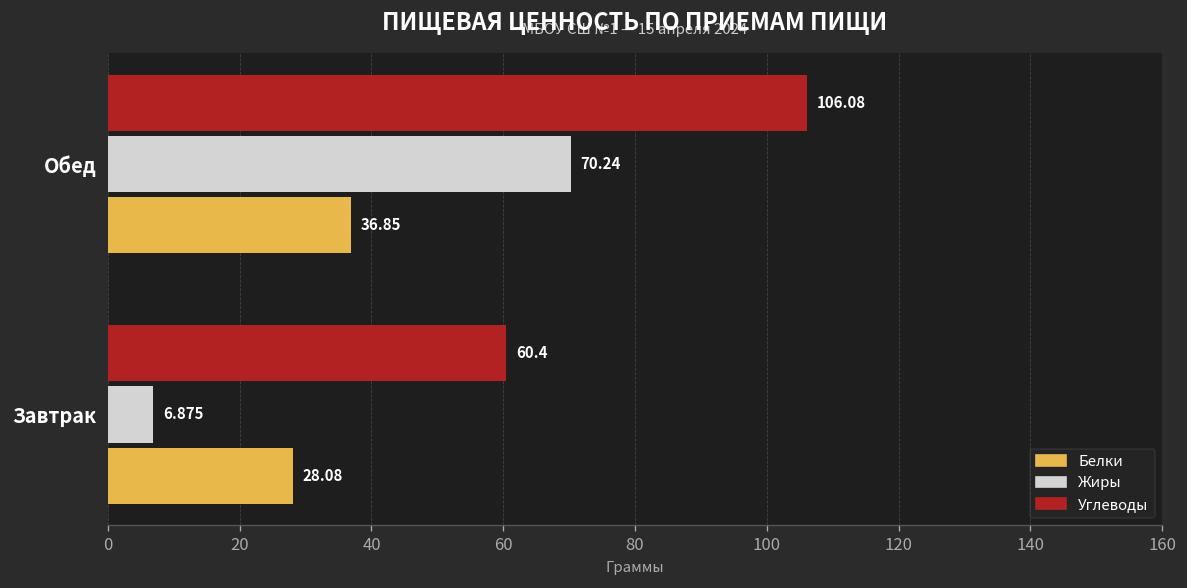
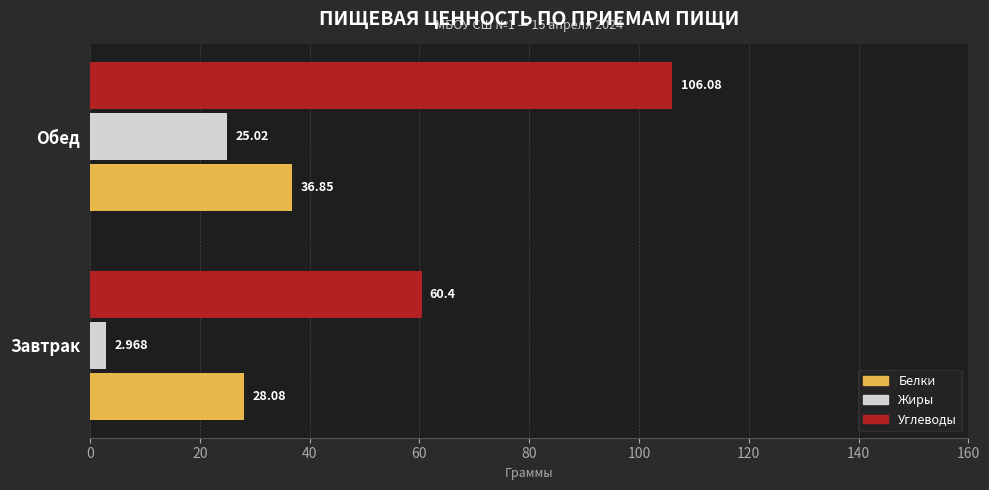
Жиры, Обед: 70.24 -> 25.02
Жиры, Завтрак: 6.875 -> 2.968
